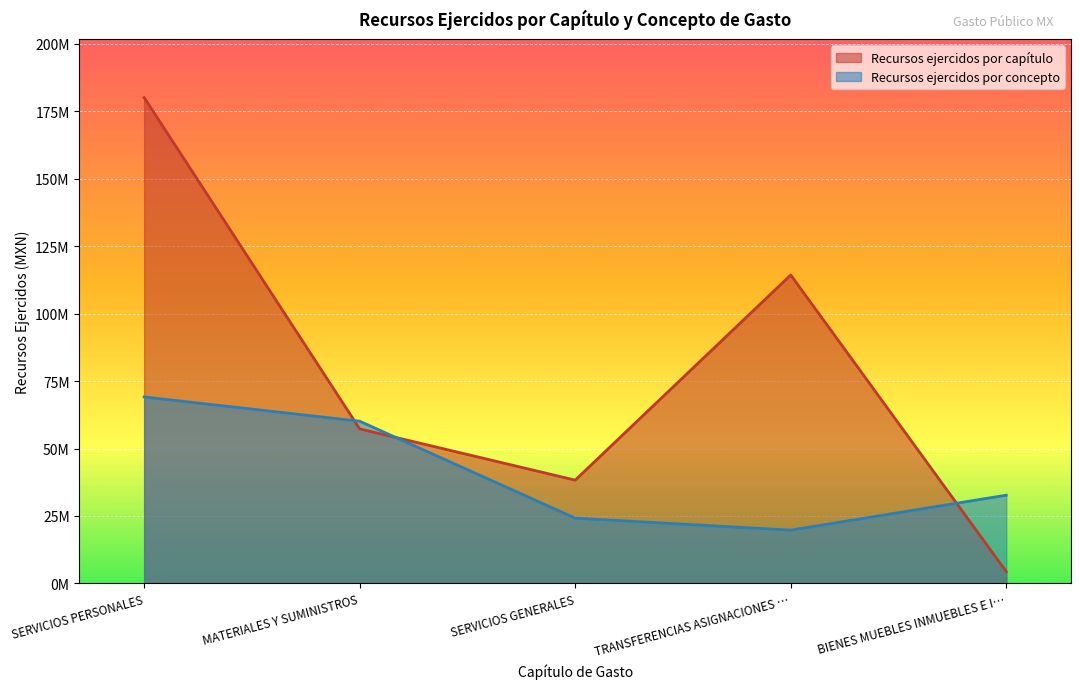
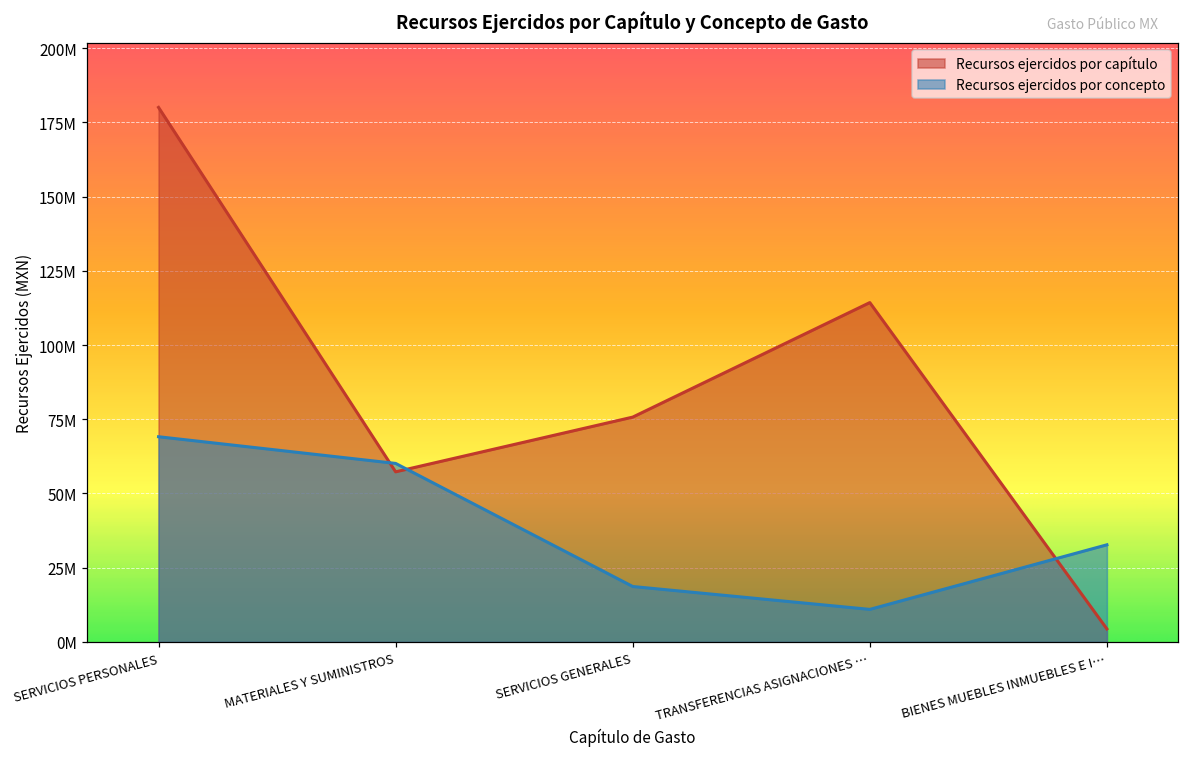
Recursos ejercidos por capítulo, SERVICIOS GENERALES: 38000000 -> 76000000
Recursos ejercidos por concepto, SERVICIOS GENERALES: 24000000 -> 19000000
Recursos ejercidos por concepto, TRANSFERENCIAS ASIGNACIONES …: 20000000 -> 11000000
